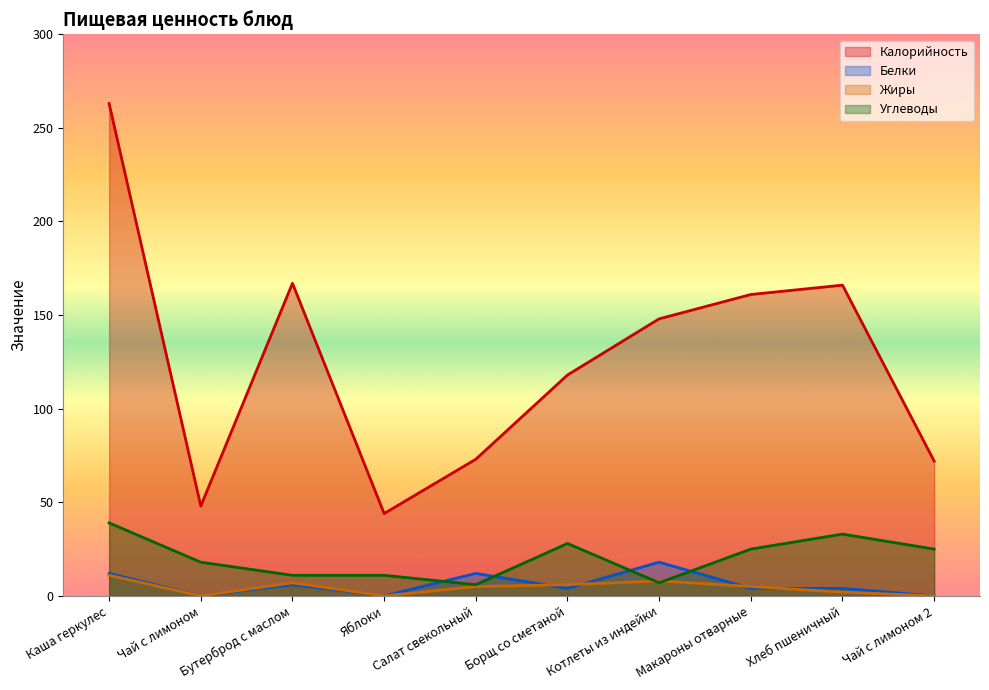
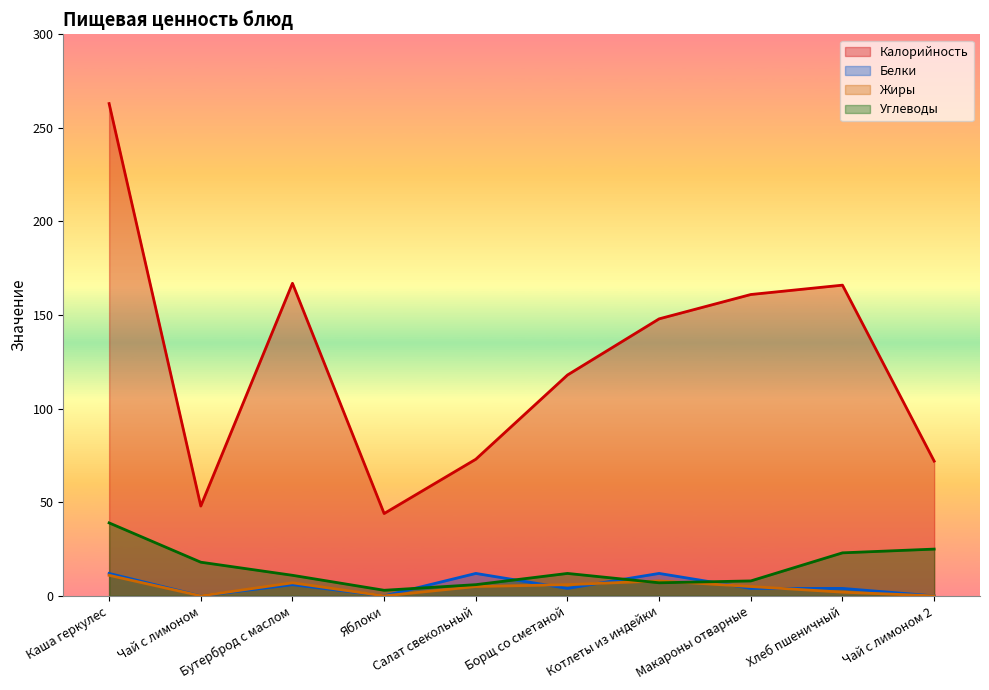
Углеводы, Яблоки: 11 -> 3
Углеводы, Борщ со сметаной: 28 -> 12
Белки, Котлеты из индейки: 18 -> 12
Углеводы, Макароны отварные: 25 -> 8
Углеводы, Хлеб пшеничный: 33 -> 23
